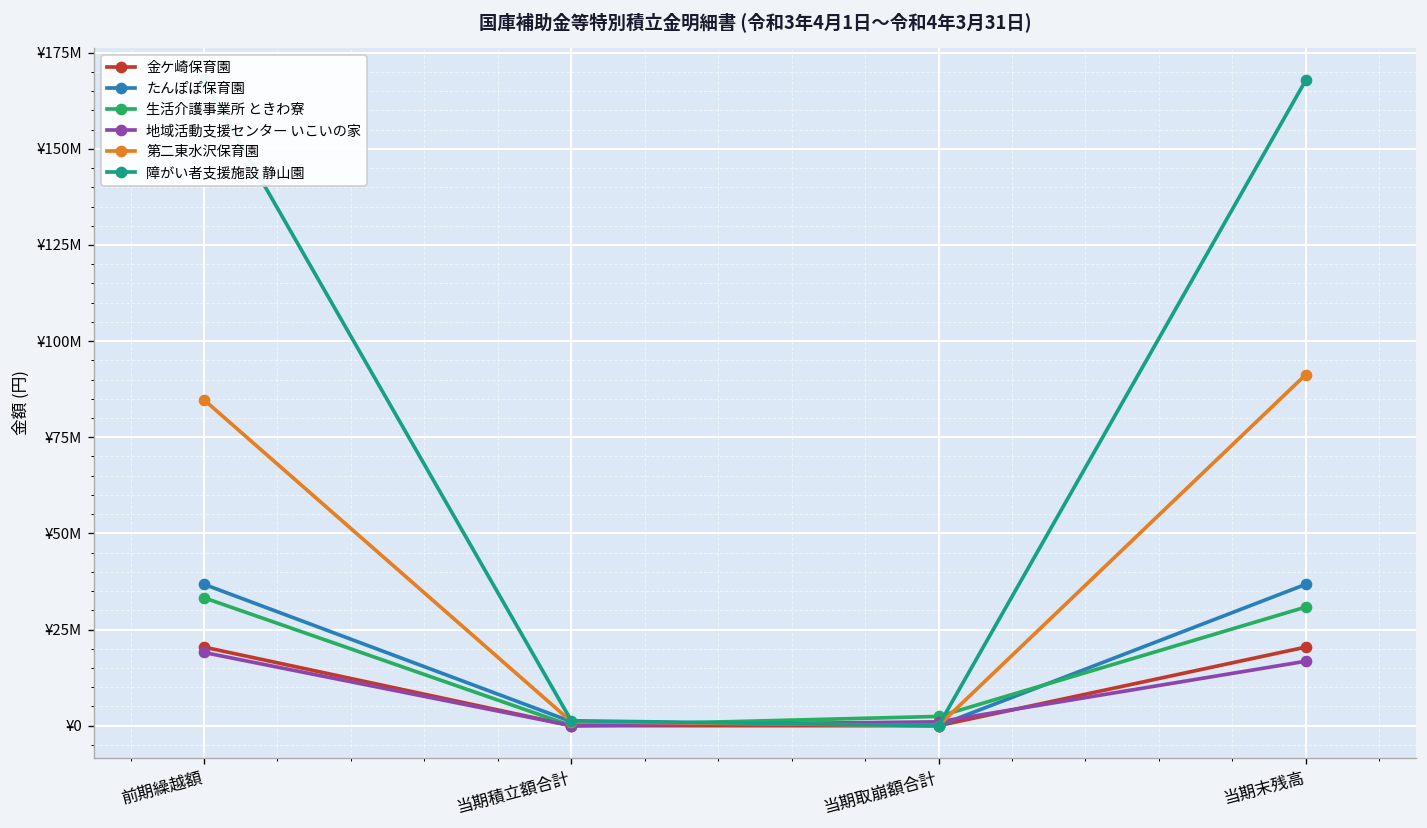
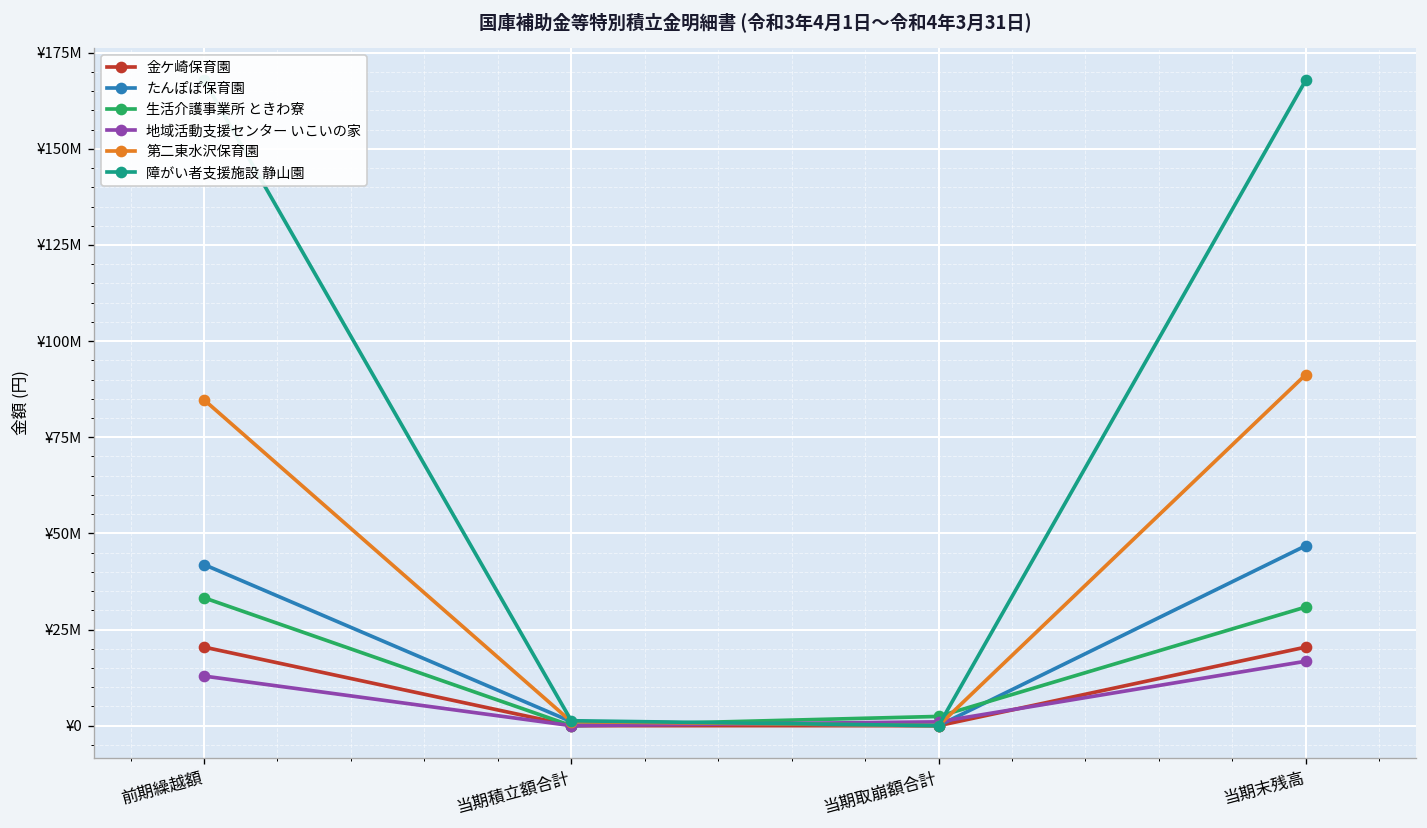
たんぽぽ保育園, 前期繰越額: ¥37000000 -> ¥42000000
地域活動支援センター いこいの家, 前期繰越額: ¥19000000 -> ¥13000000
たんぽぽ保育園, 当期末残高: ¥37000000 -> ¥47000000
